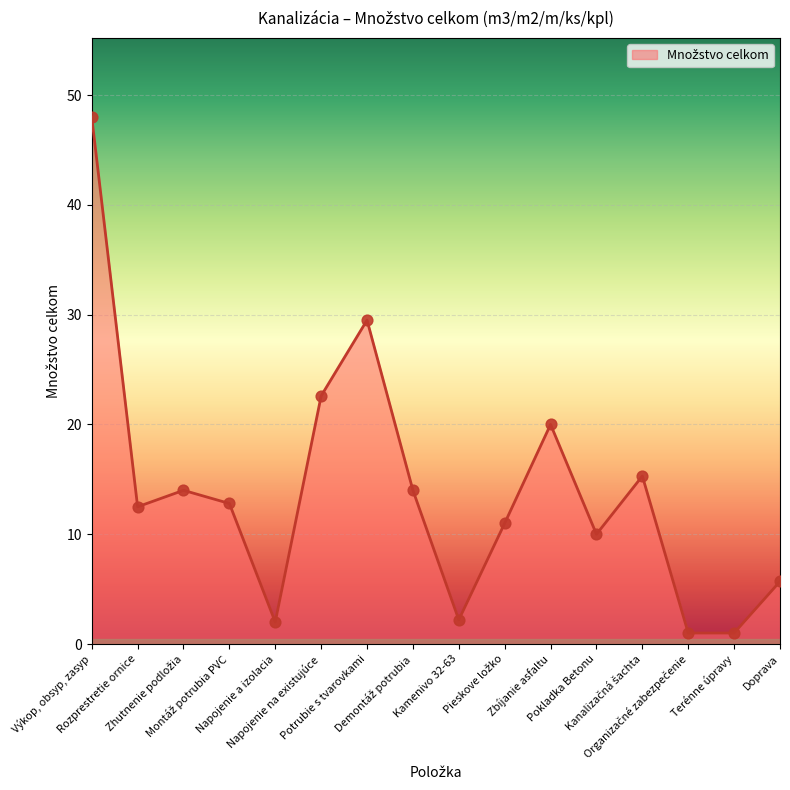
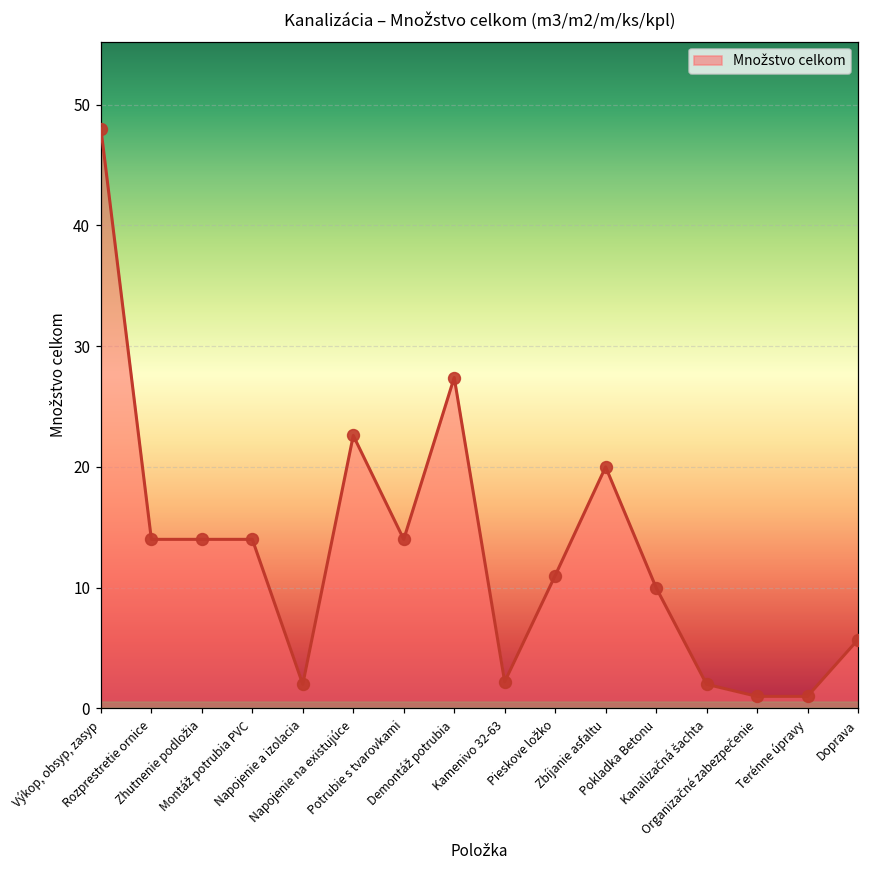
Rozprestretie ornice: 12.5 -> 14.0
Montáž potrubia PVC: 12.8 -> 14.0
Potrubie s tvarovkami: 29.5 -> 14.0
Demontáž potrubia: 14.0 -> 27.4
Kanalizačná šachta: 15.3 -> 2.0
